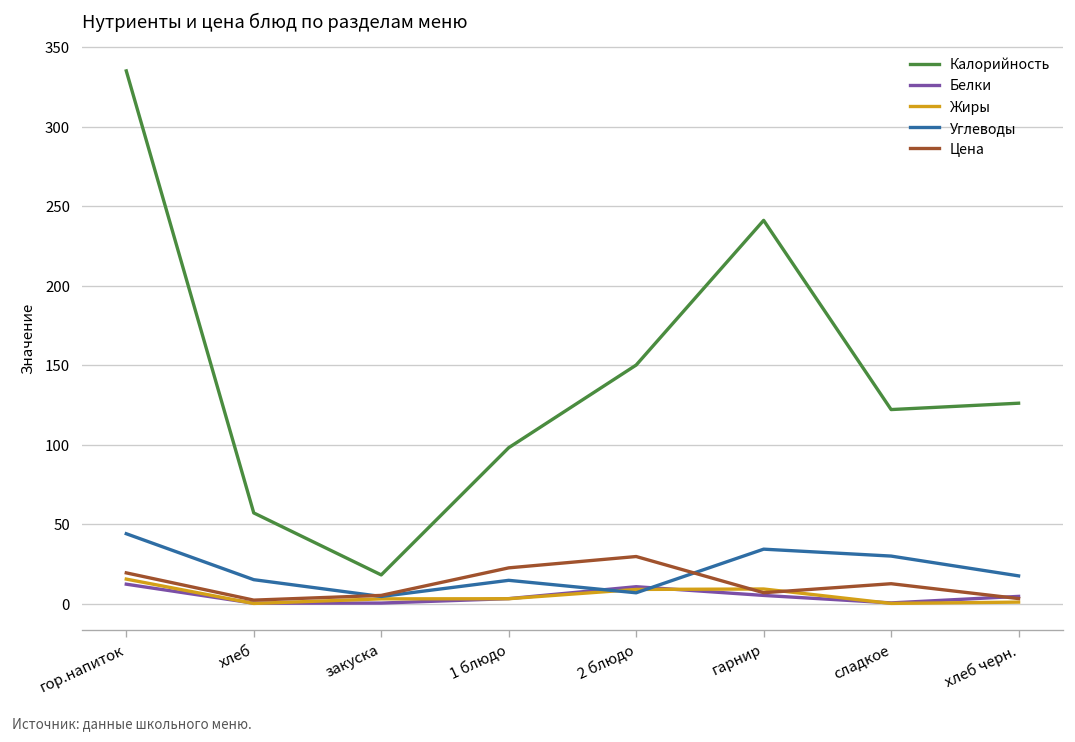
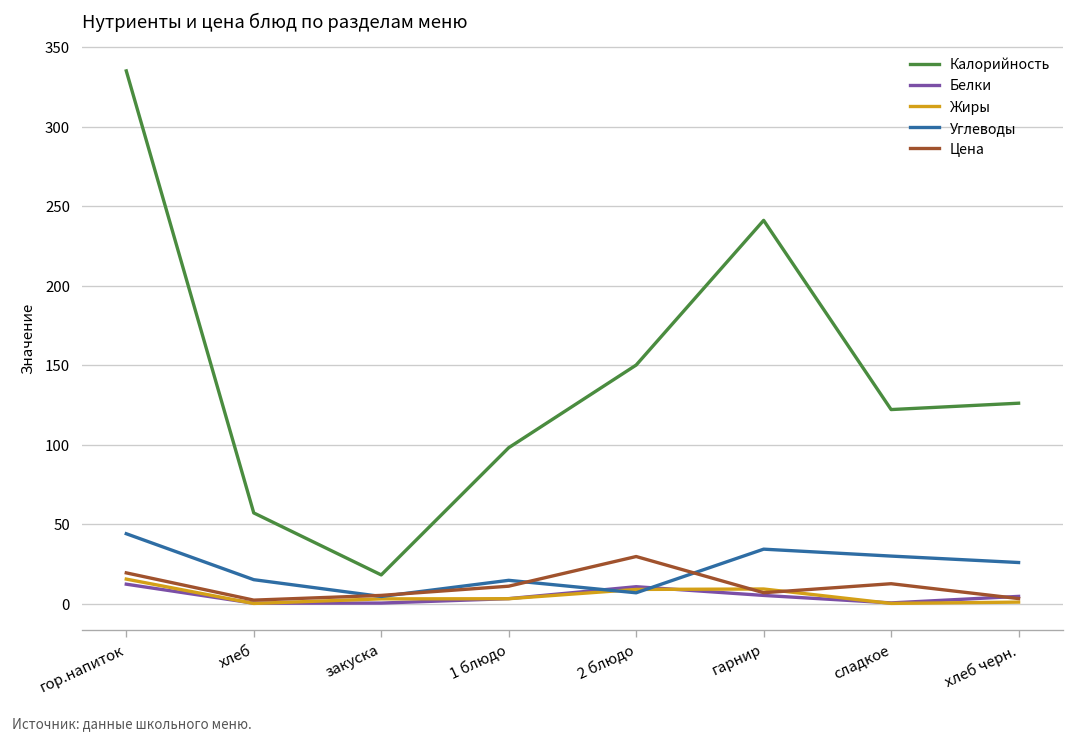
Цена, 1 блюдо: 22 -> 11
Углеводы, хлеб черн.: 17 -> 26
